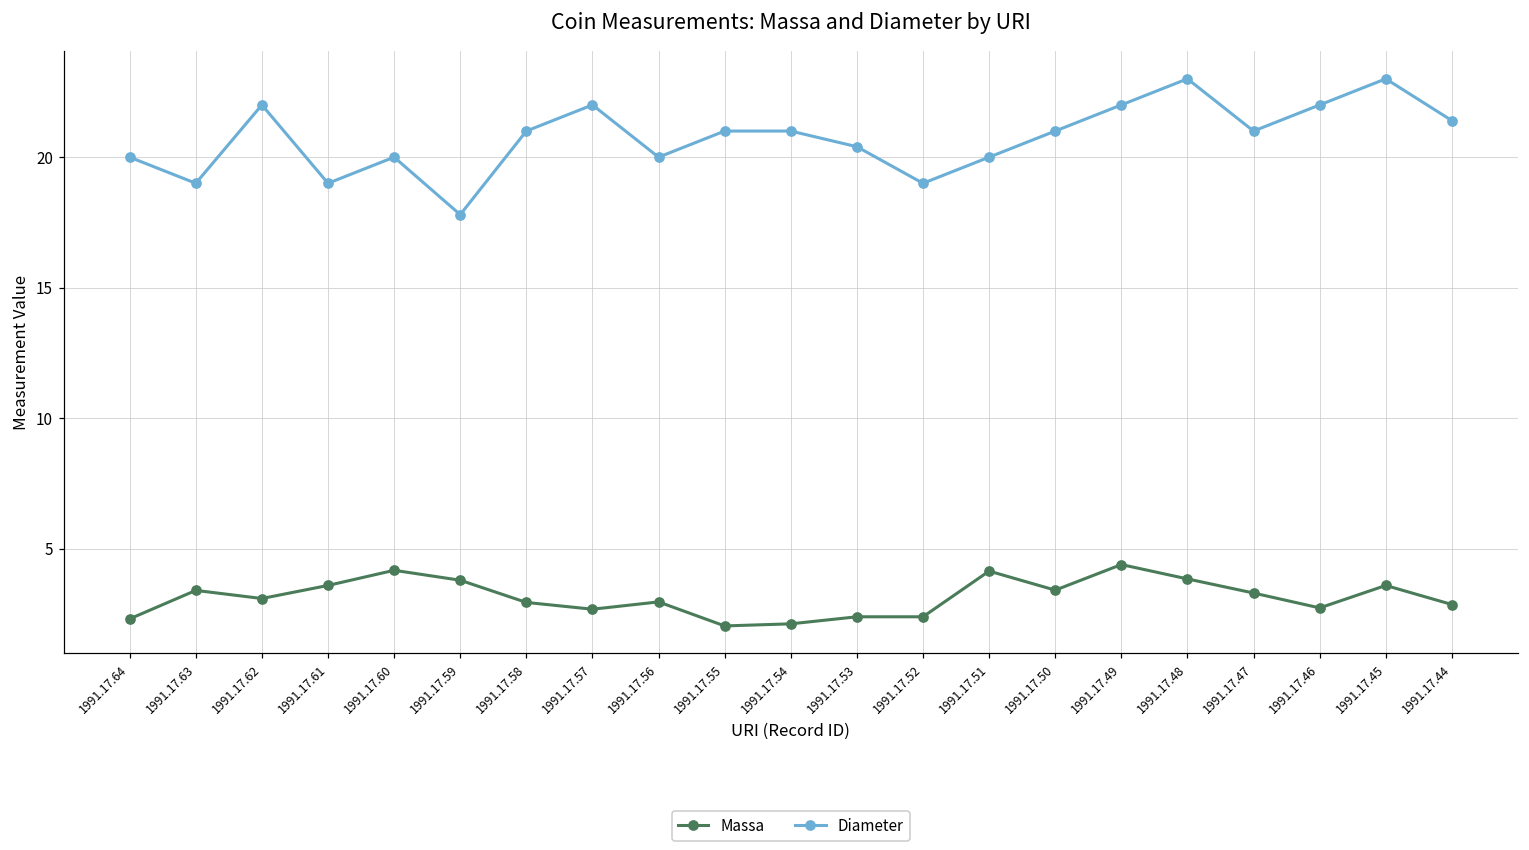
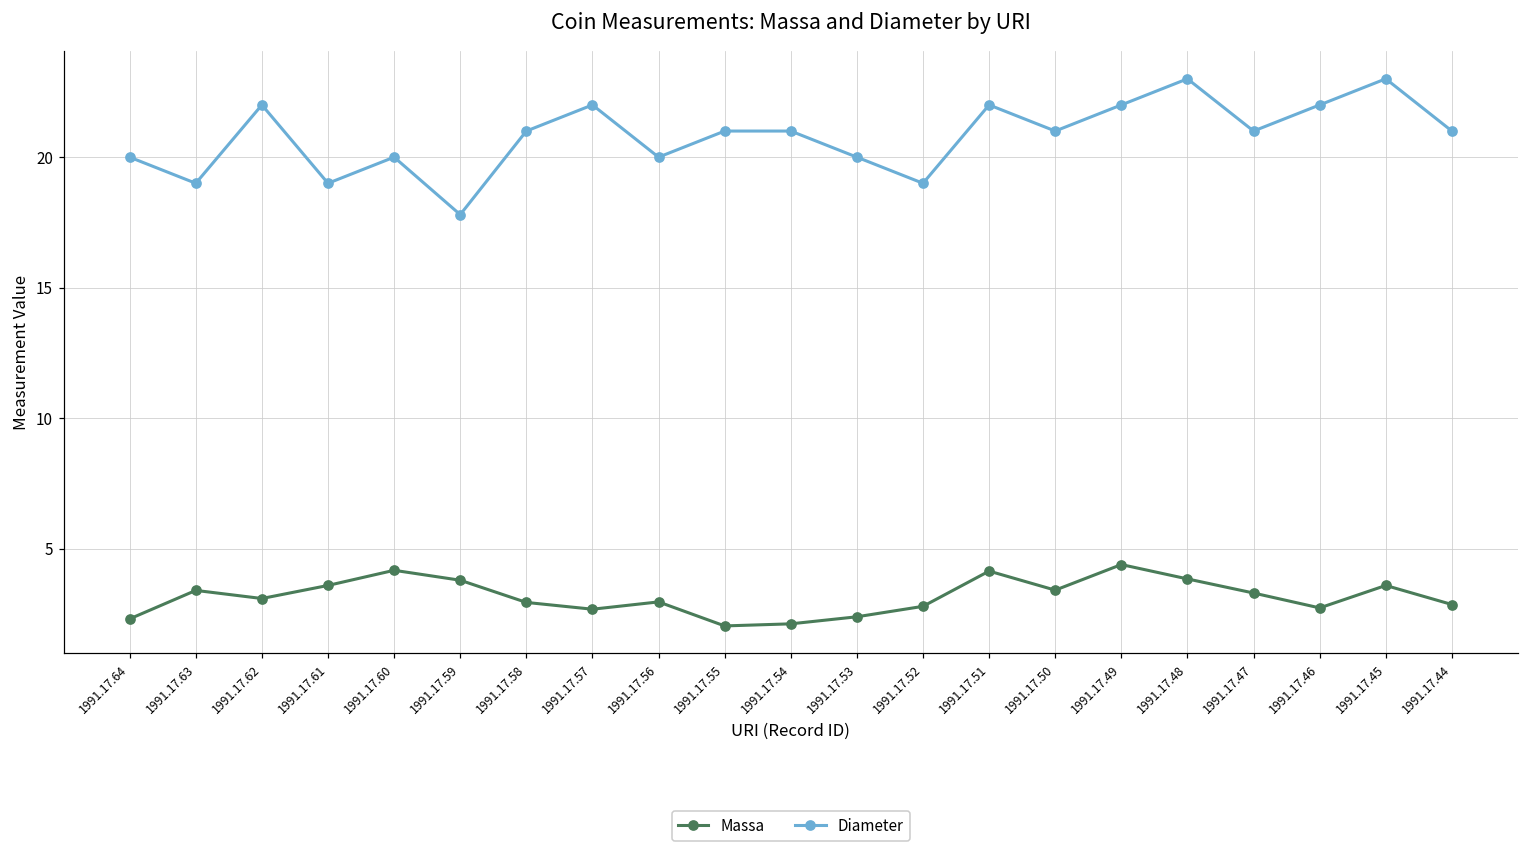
Diameter, 1991.17.53: 20.4 -> 20.0
Massa, 1991.17.52: 2.4 -> 2.8
Diameter, 1991.17.51: 20 -> 22
Diameter, 1991.17.44: 21.4 -> 21.0
